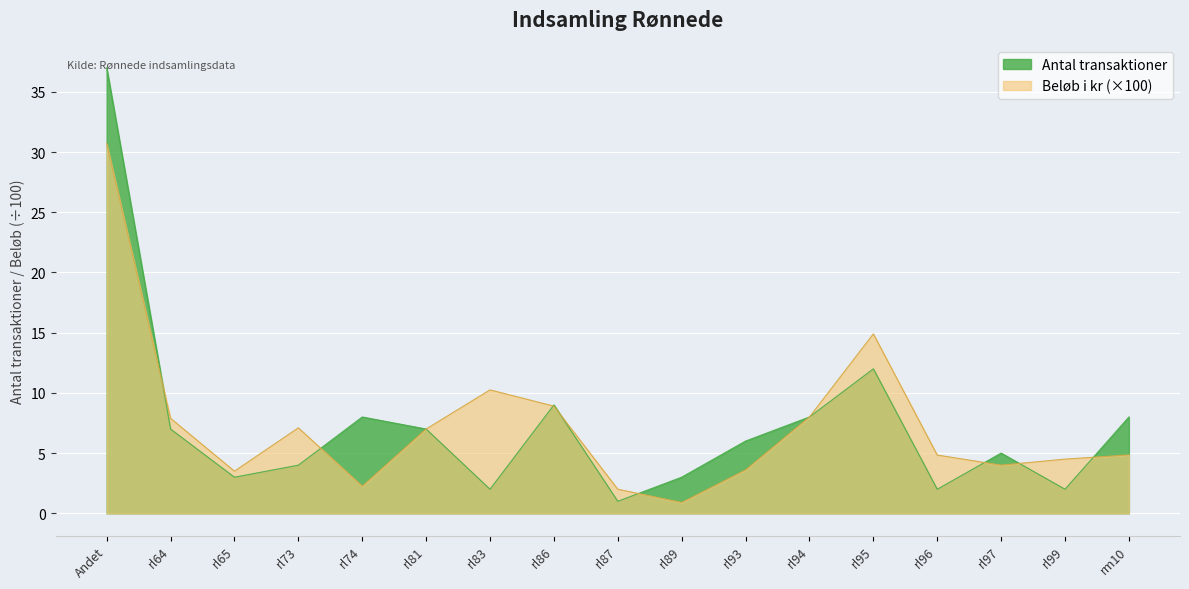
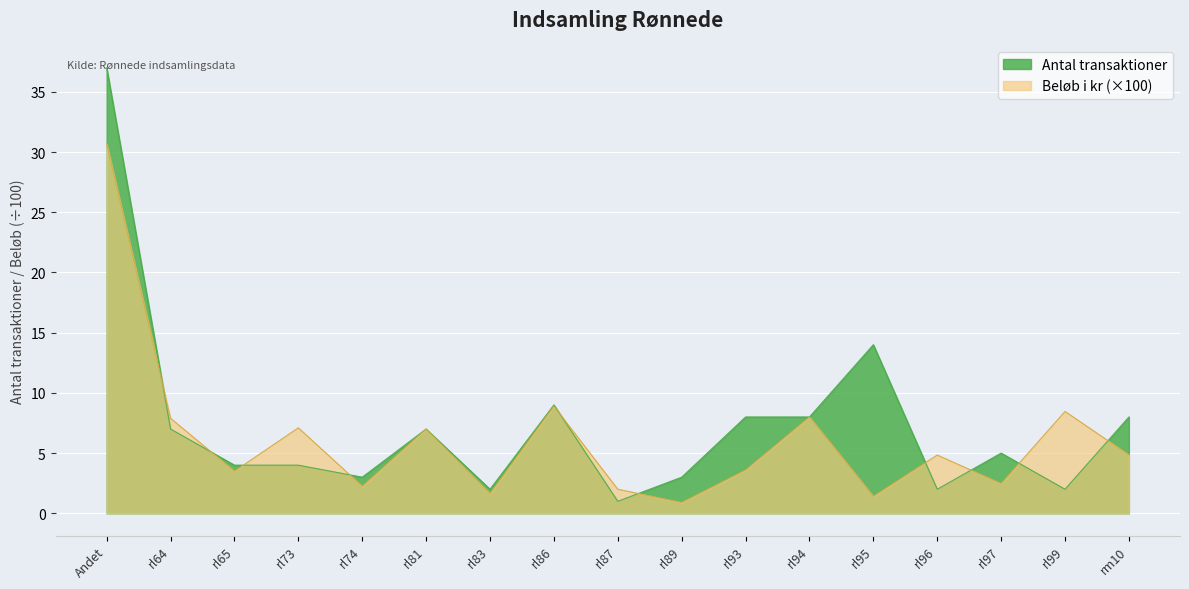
Antal transaktioner, rl65: 3 -> 4
Antal transaktioner, rl74: 8 -> 3
Beløb i kr (×100), rl83: 10.3 -> 1.7
Antal transaktioner, rl93: 6 -> 8
Antal transaktioner, rl95: 12 -> 14
Beløb i kr (×100), rl95: 14.9 -> 1.4
Beløb i kr (×100), rl97: 4.0 -> 2.5
Beløb i kr (×100), rl99: 4.5 -> 8.5
